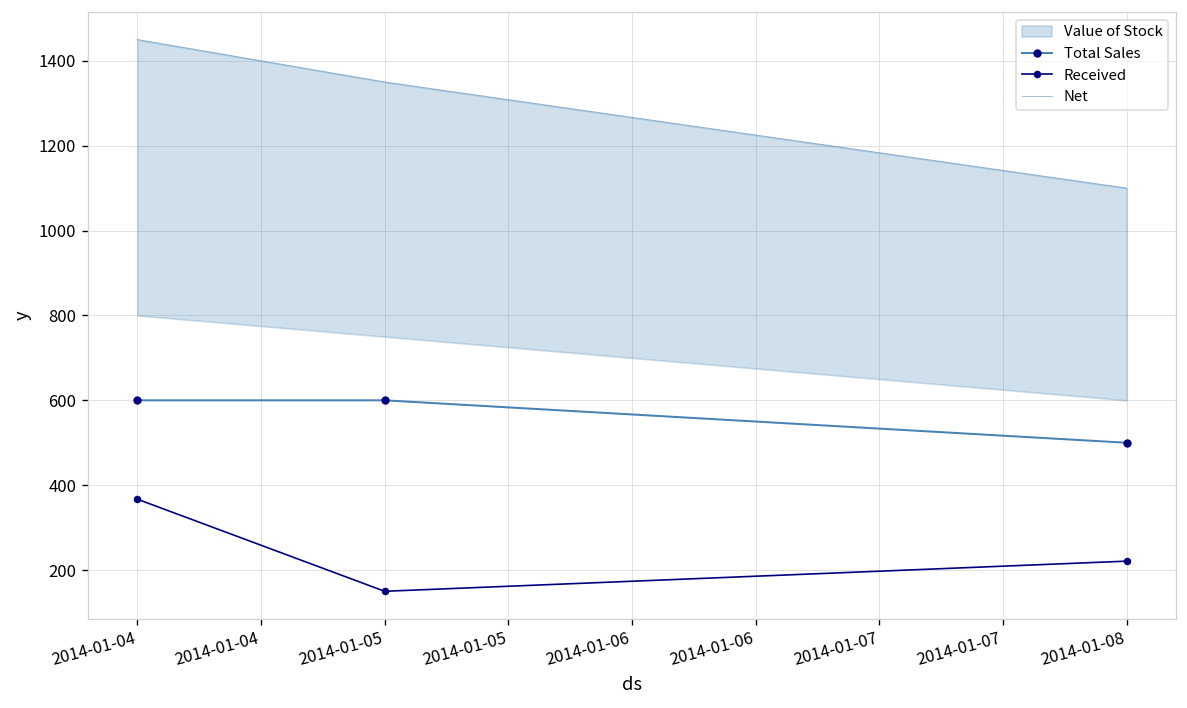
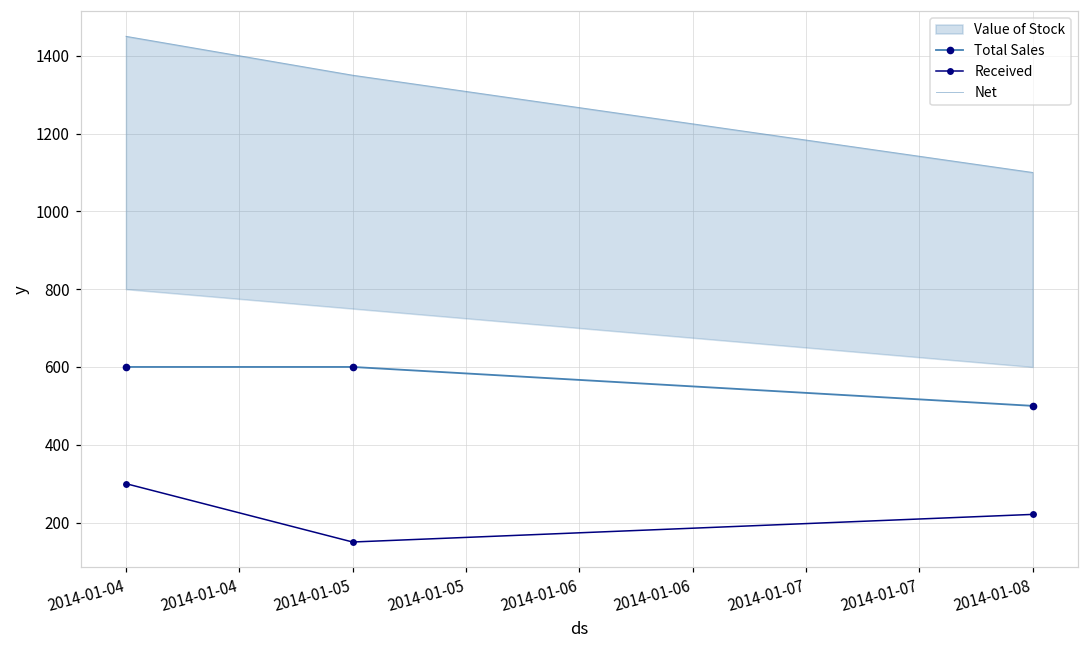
Received, 2014-01-04: 370 -> 300
